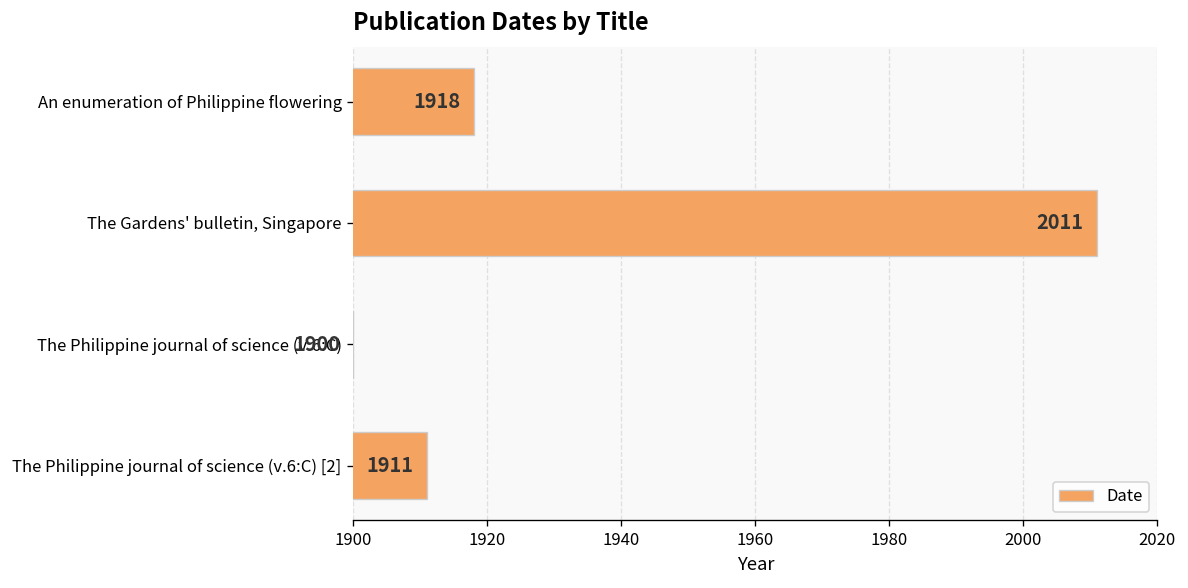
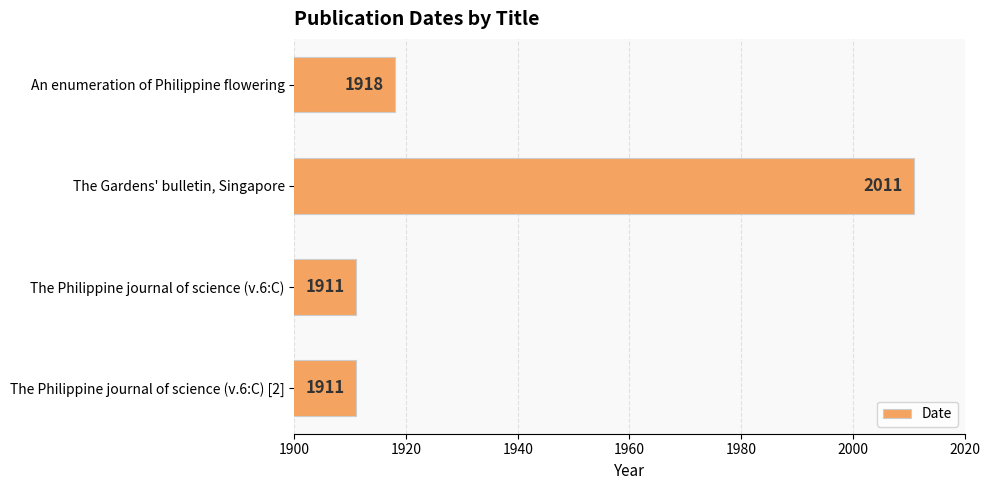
The Philippine journal of science (v.6:C): 1900 -> 1911
